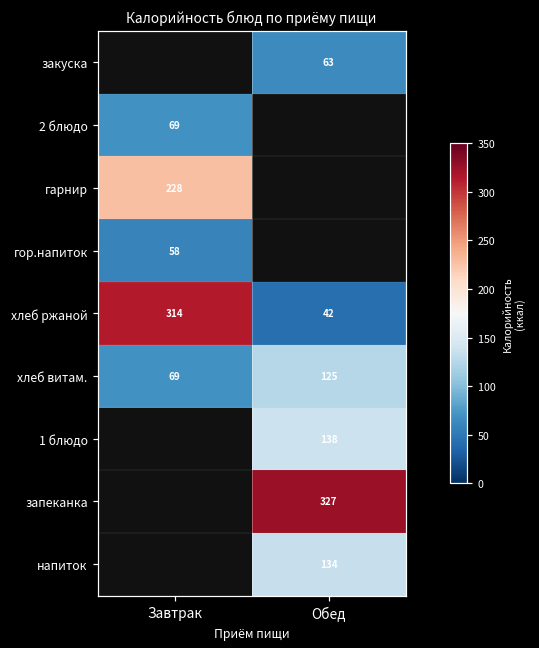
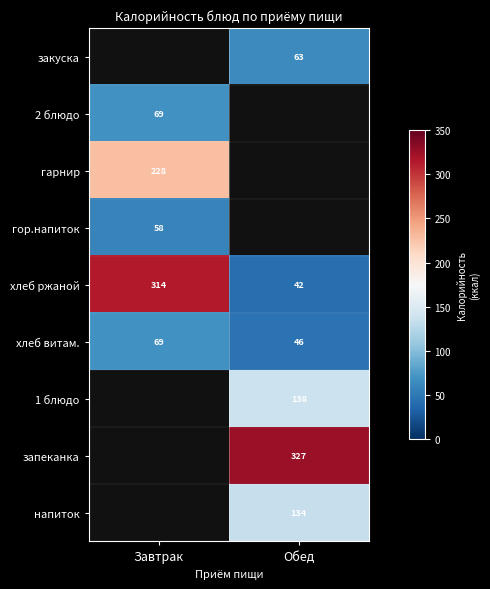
хлеб витам., Обед: 125 -> 46
